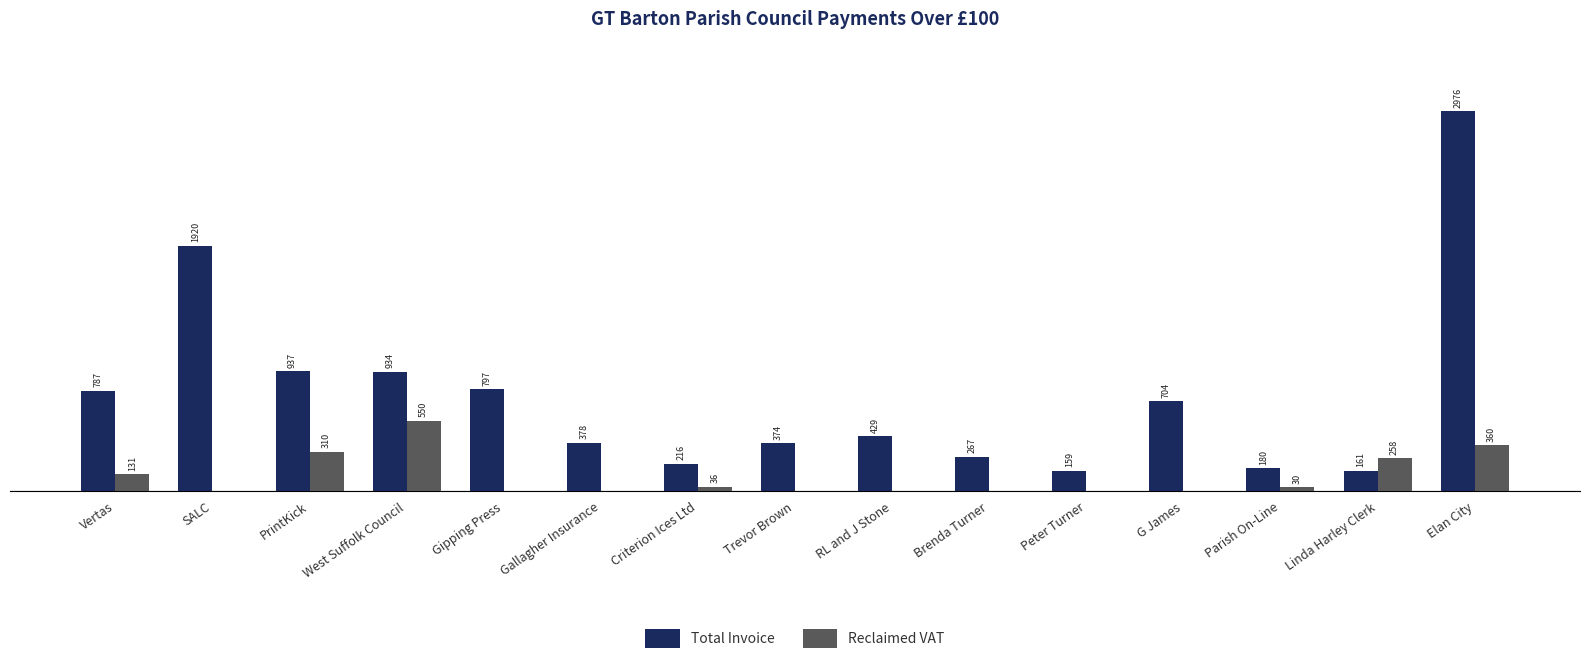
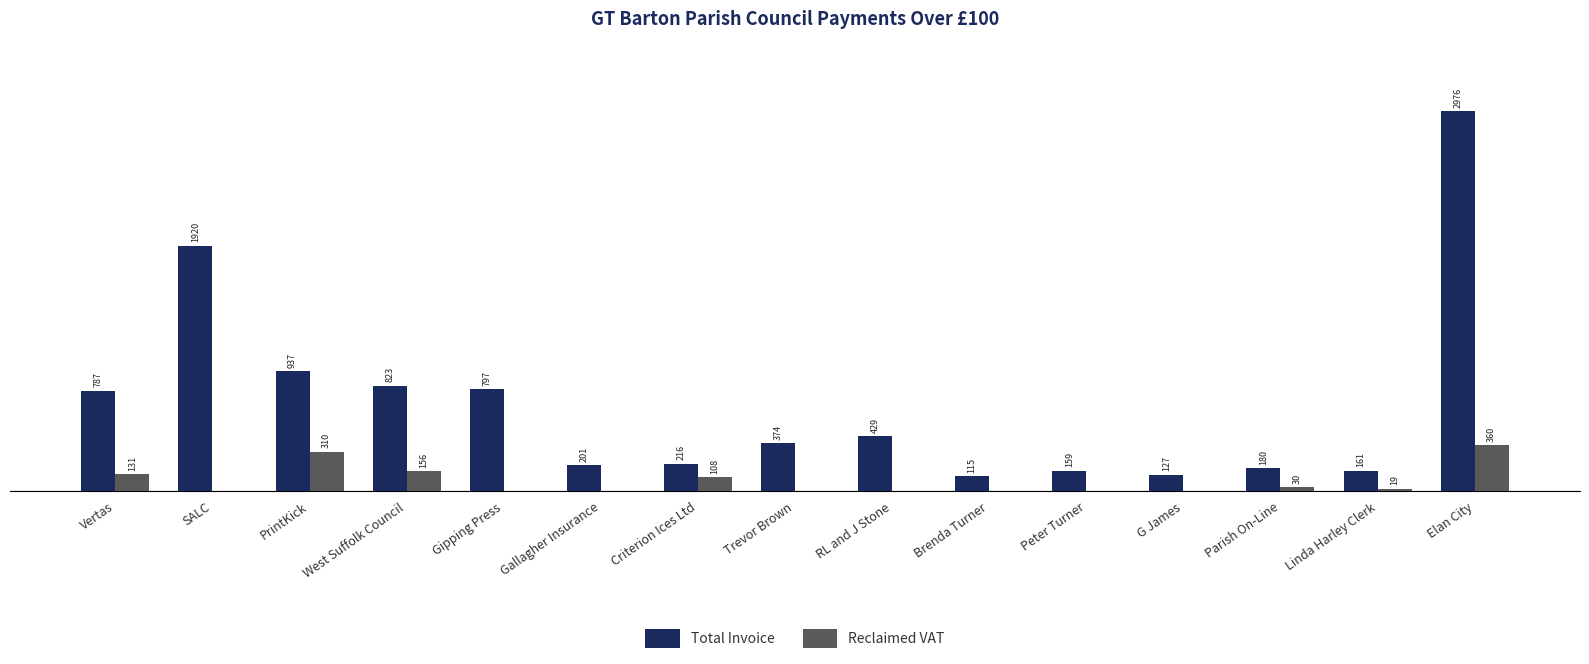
Total Invoice, West Suffolk Council: 934 -> 823
Reclaimed VAT, West Suffolk Council: 550 -> 156
Total Invoice, Gallagher Insurance: 378 -> 201
Reclaimed VAT, Criterion Ices Ltd: 36 -> 108
Total Invoice, Brenda Turner: 267 -> 115
Total Invoice, G James: 704 -> 127
Reclaimed VAT, Linda Harley Clerk: 258 -> 19
